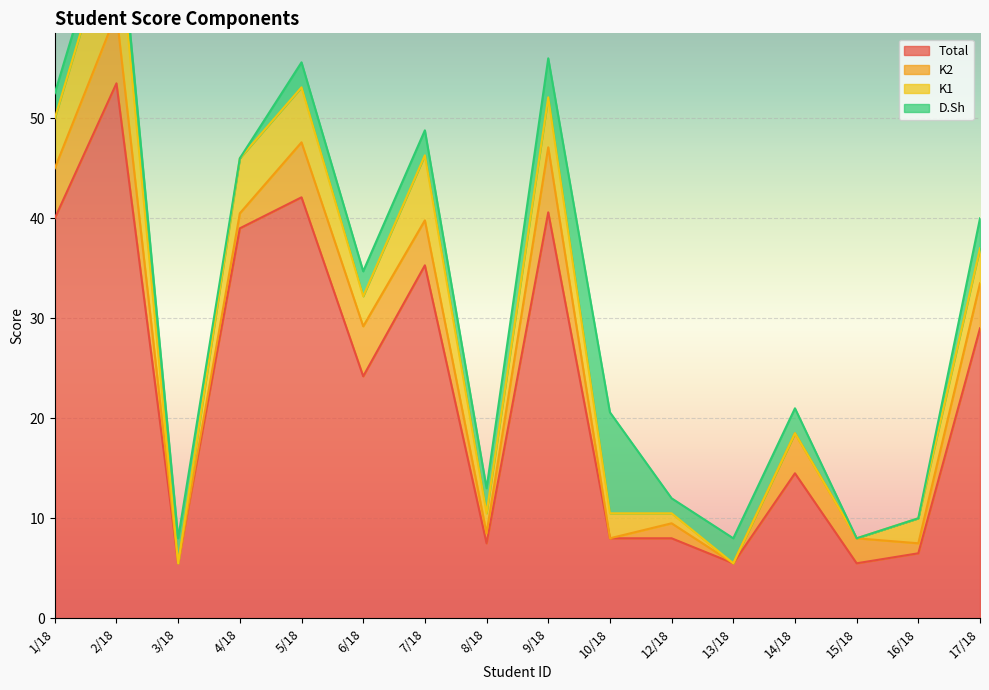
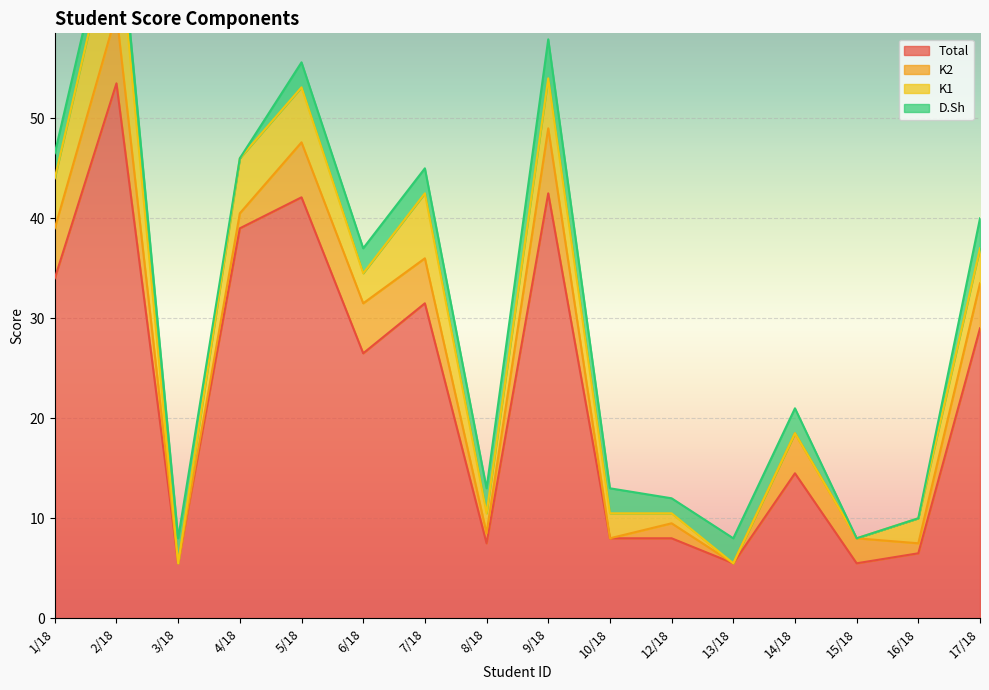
Total, 1/18: 40 -> 34
Total, 6/18: 24 -> 27
Total, 7/18: 35 -> 32
Total, 9/18: 41 -> 43
D.Sh, 10/18: 10 -> 3
